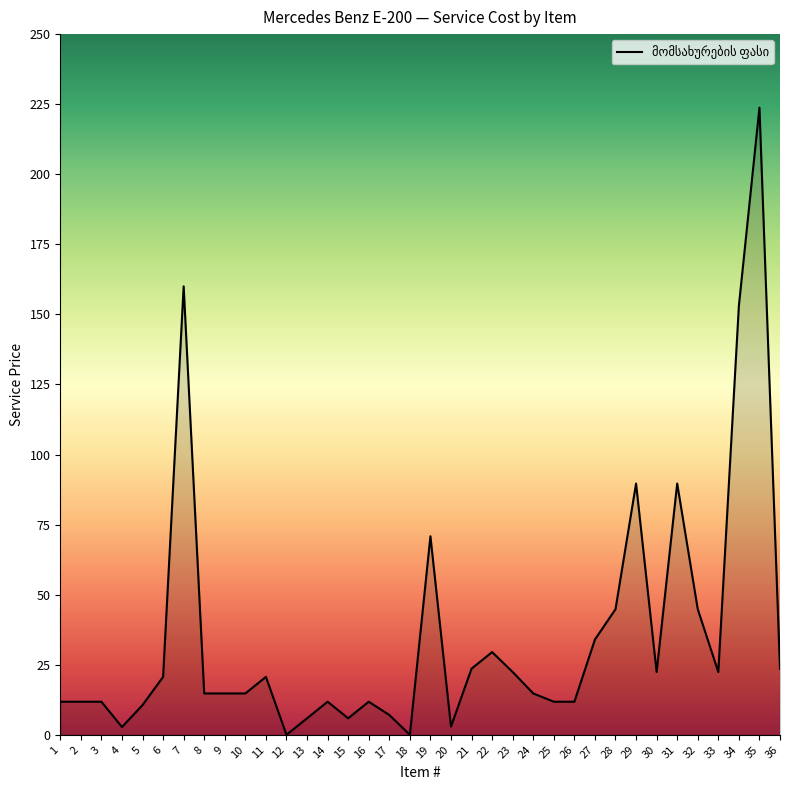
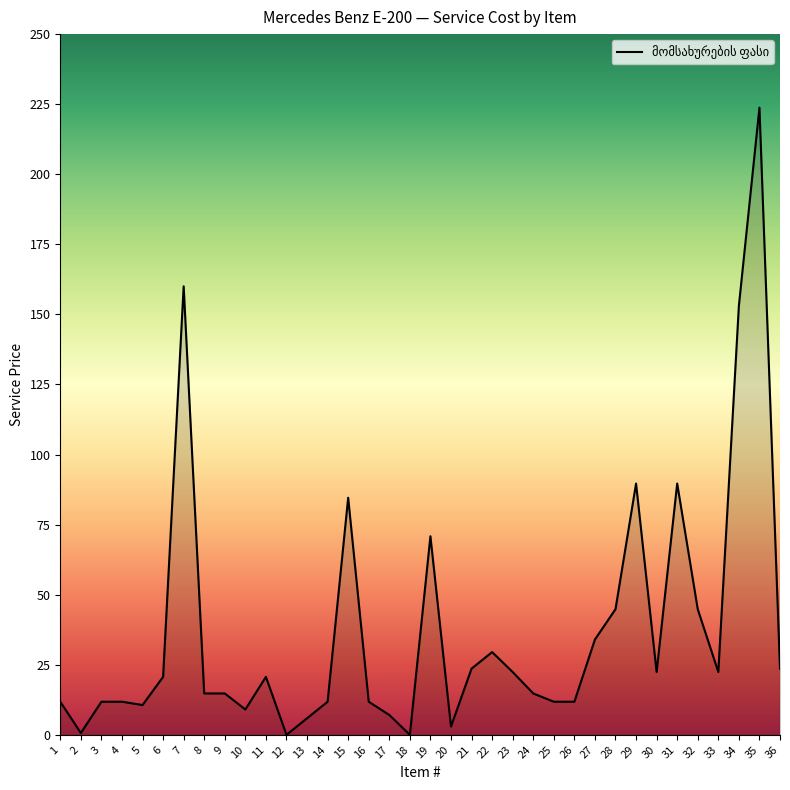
2: 12 -> 1
4: 3 -> 12
10: 15 -> 9
15: 6 -> 85
